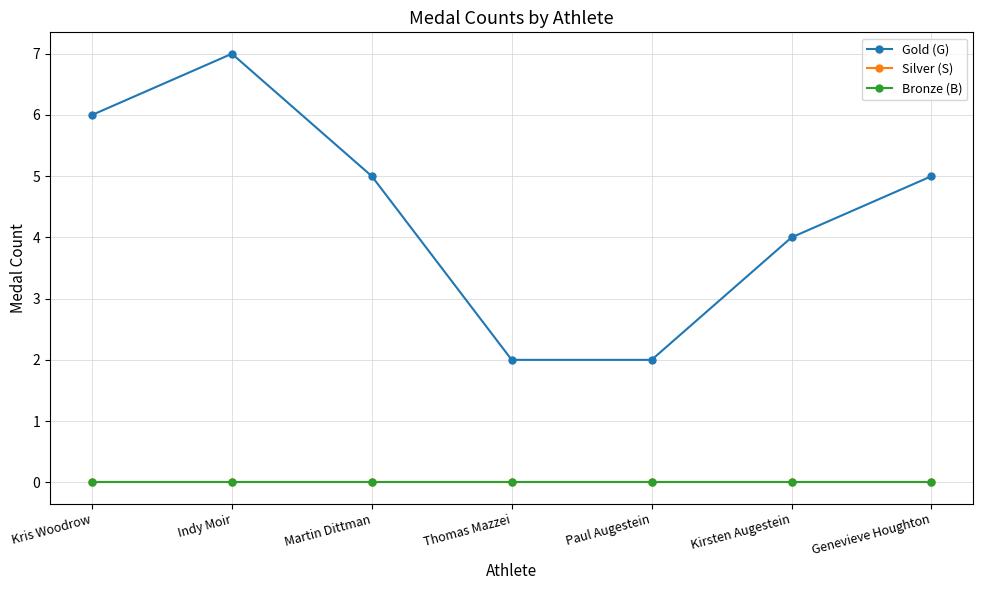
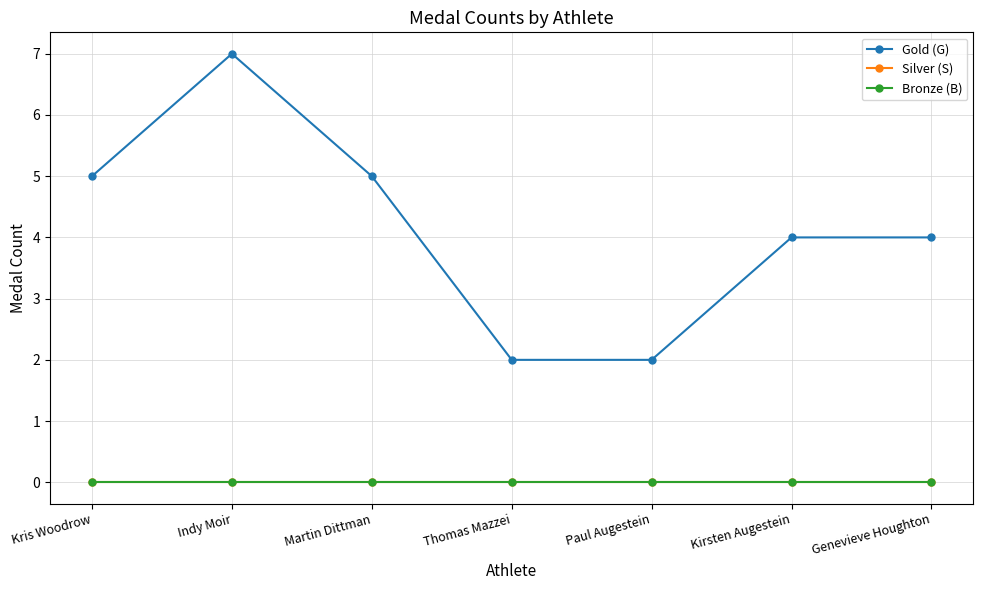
Gold (G), Kris Woodrow: 6 -> 5
Gold (G), Genevieve Houghton: 5 -> 4
